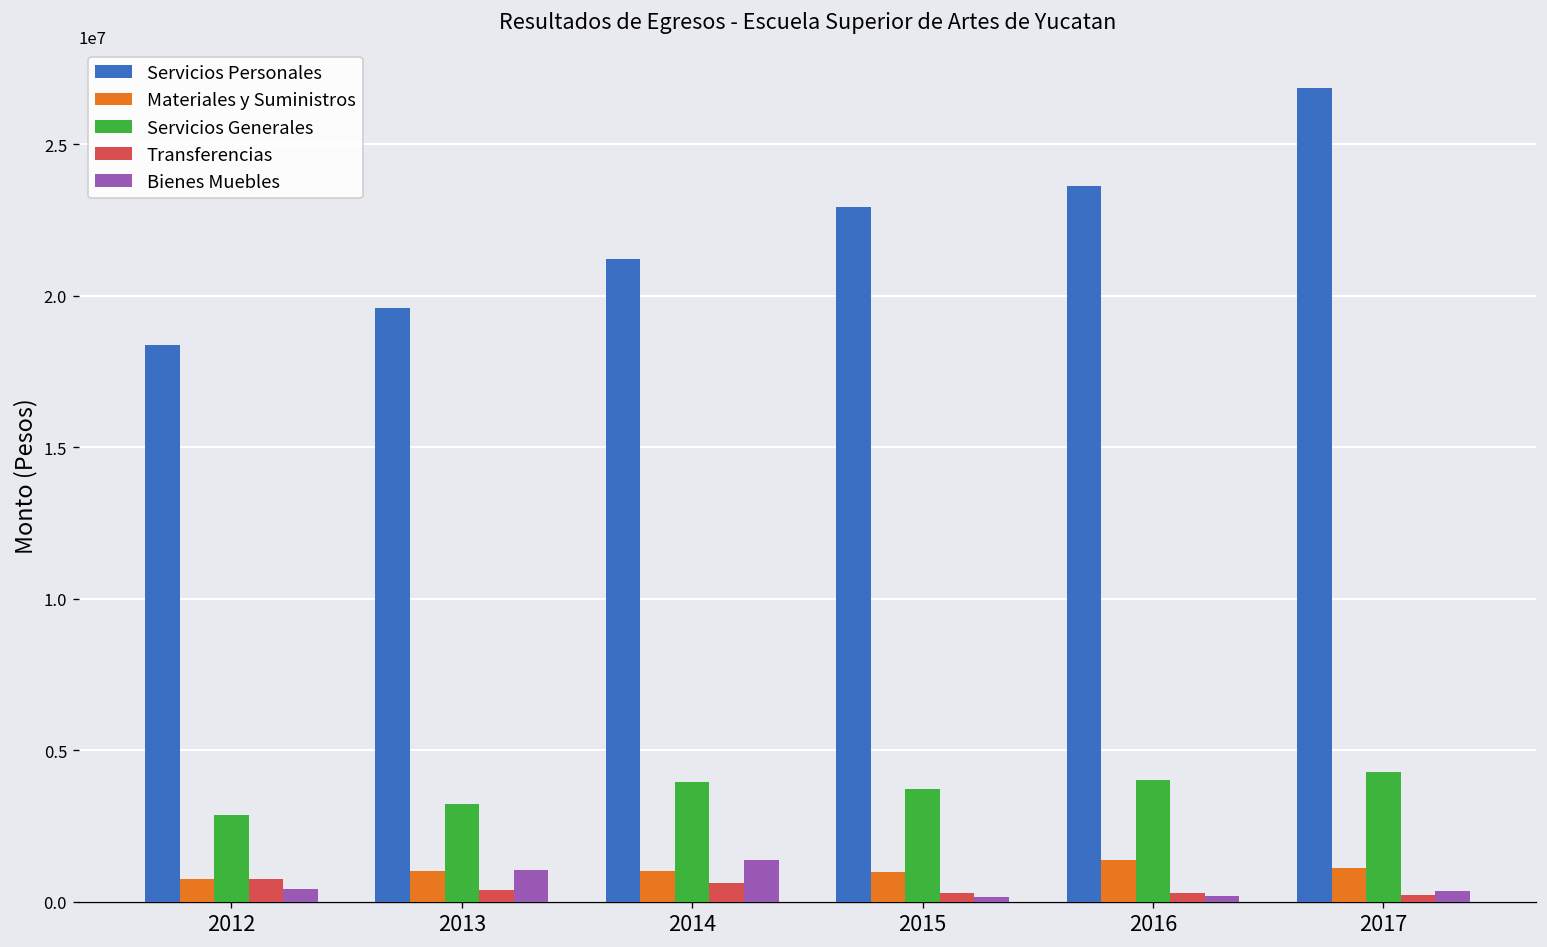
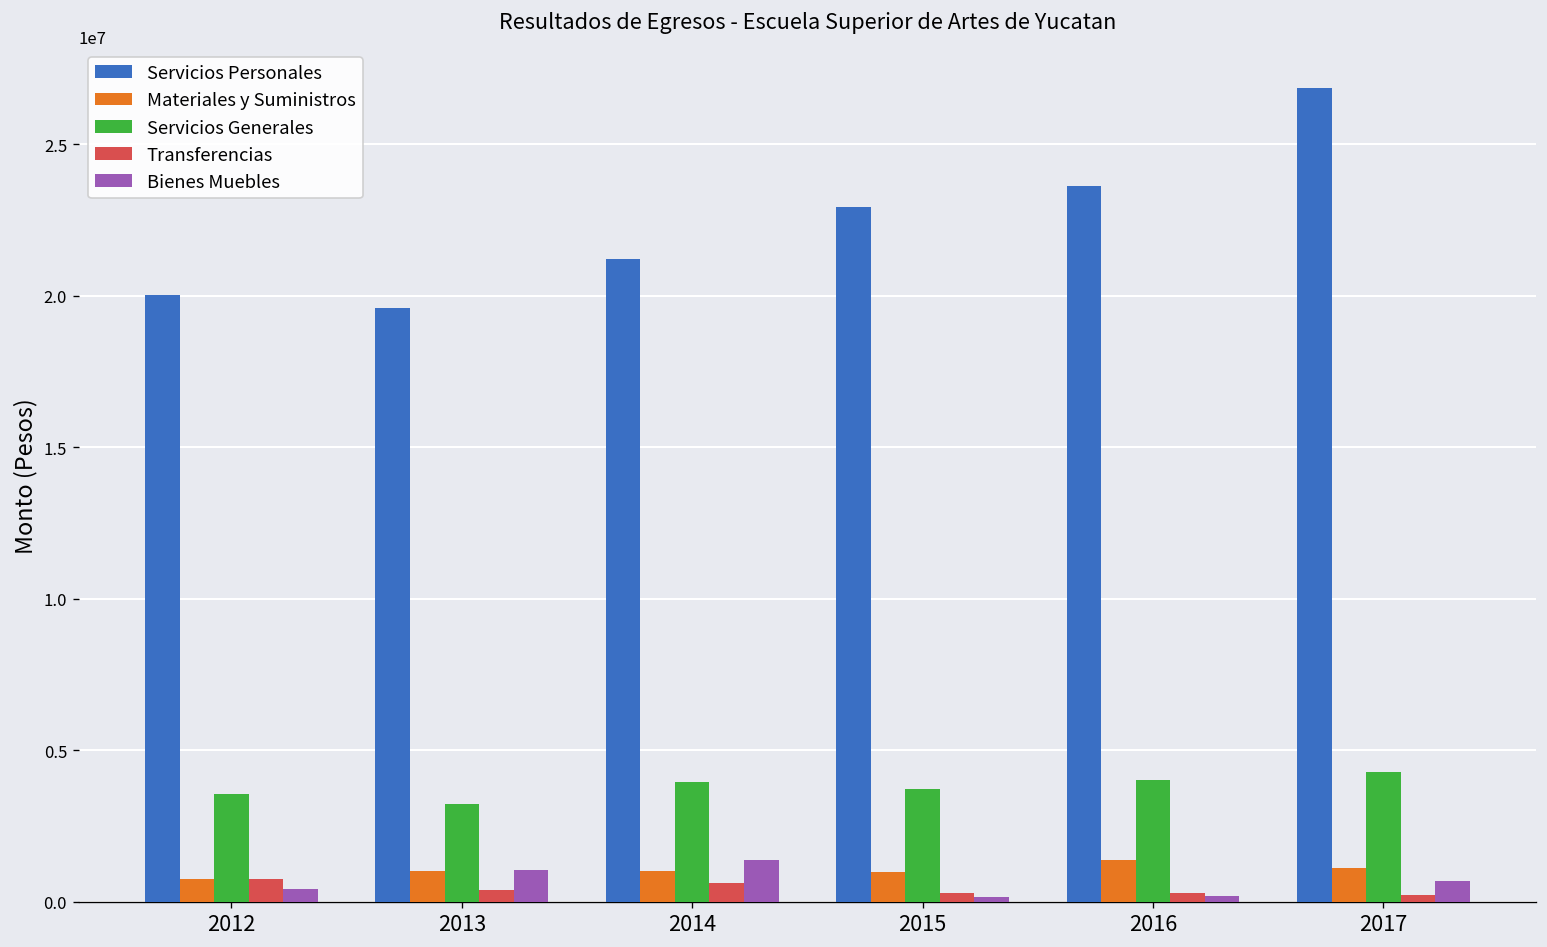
Servicios Personales, 2012: 18400000 -> 20000000
Servicios Generales, 2012: 2900000 -> 3600000
Bienes Muebles, 2017: 300000 -> 700000
